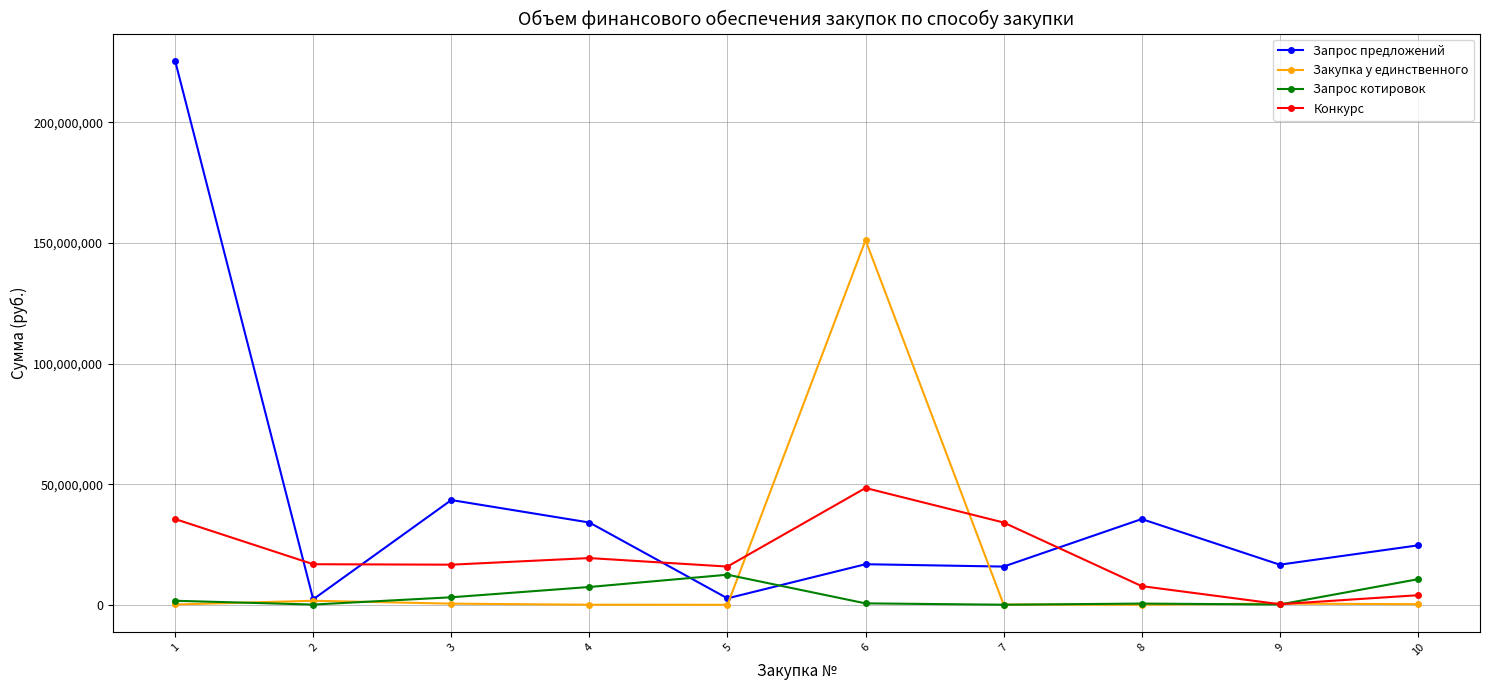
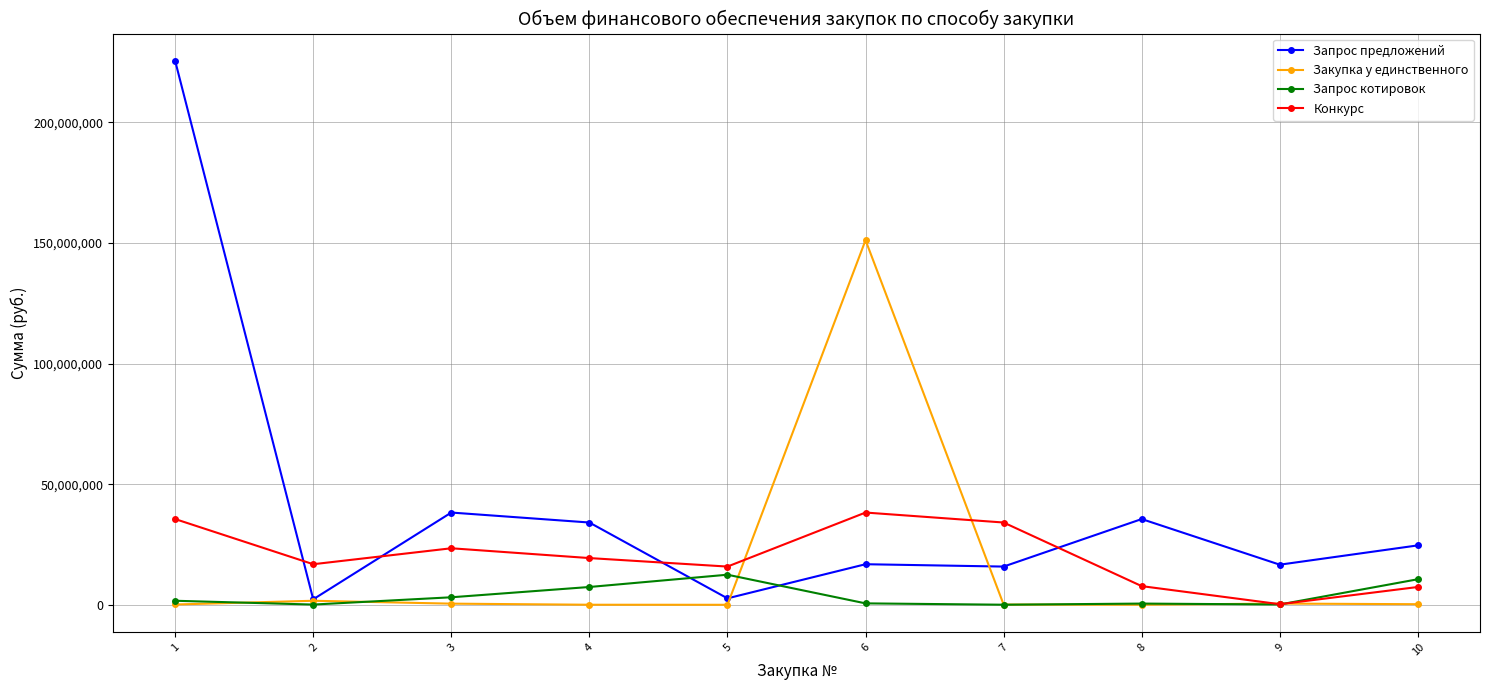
Запрос предложений, 3: 44,000,000 -> 38,000,000
Конкурс, 3: 17,000,000 -> 24,000,000
Конкурс, 6: 49,000,000 -> 38,000,000
Конкурс, 10: 4,000,000 -> 8,000,000
